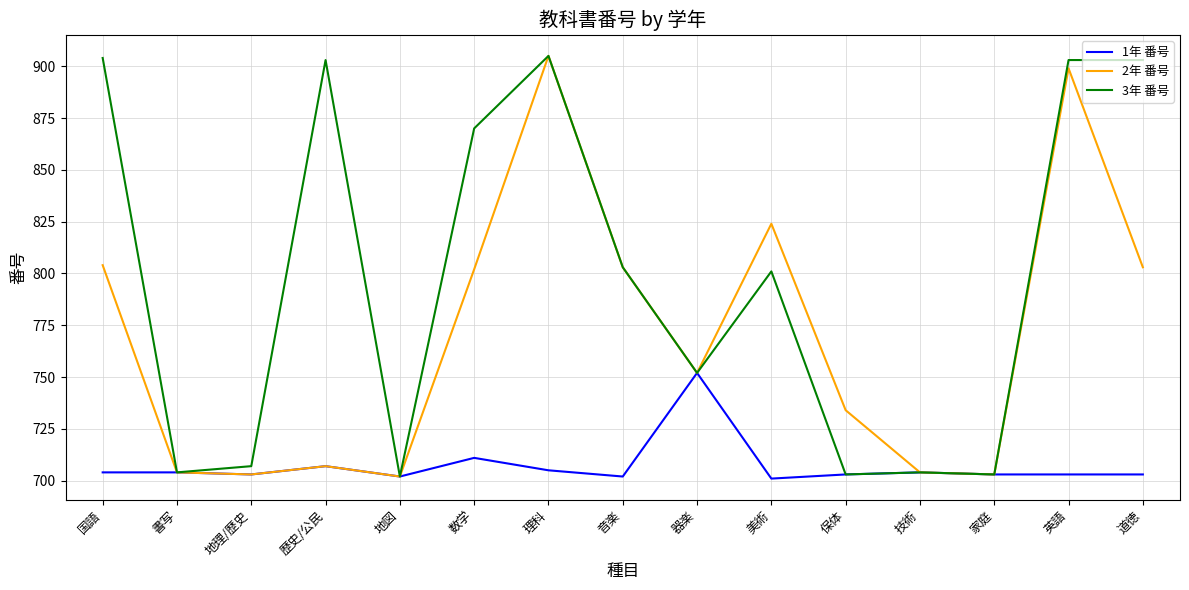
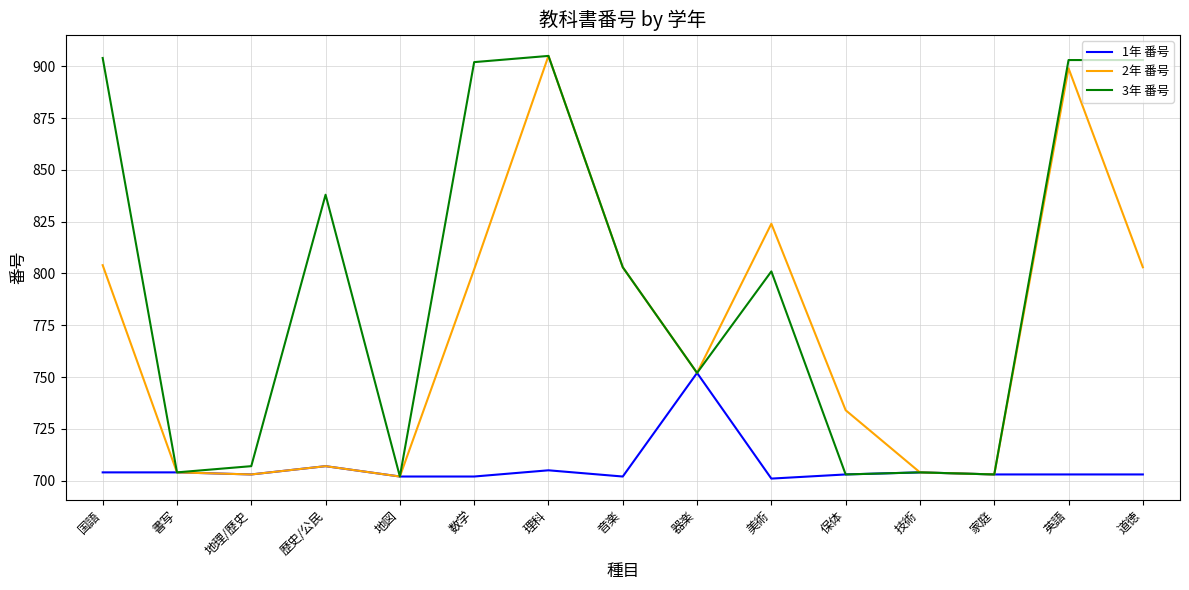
3年 番号, 歴史/公民: 903 -> 838
1年 番号, 数学: 711 -> 702
3年 番号, 数学: 870 -> 902
